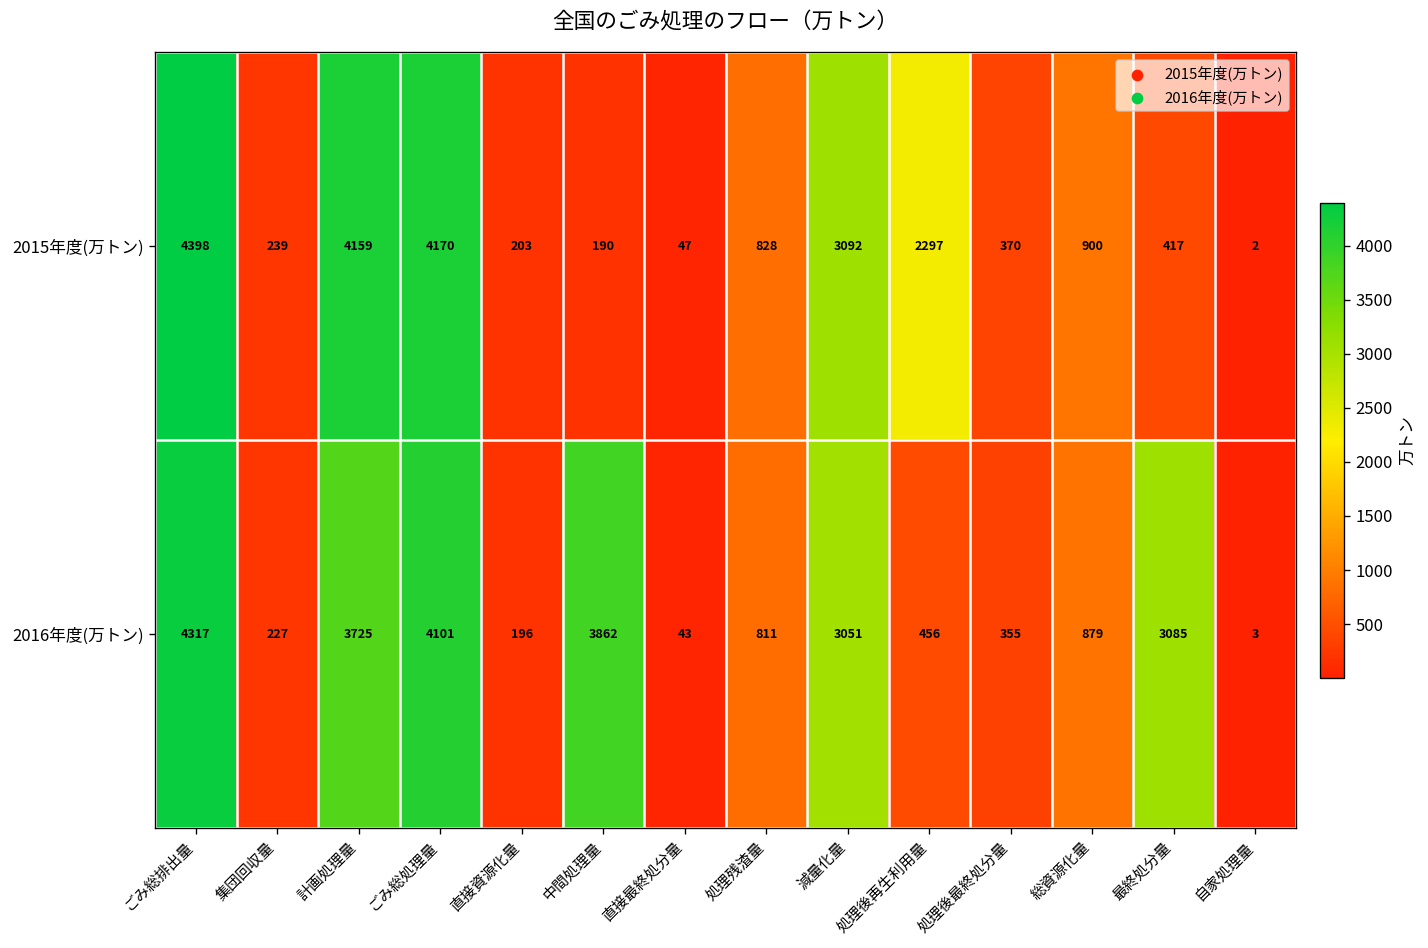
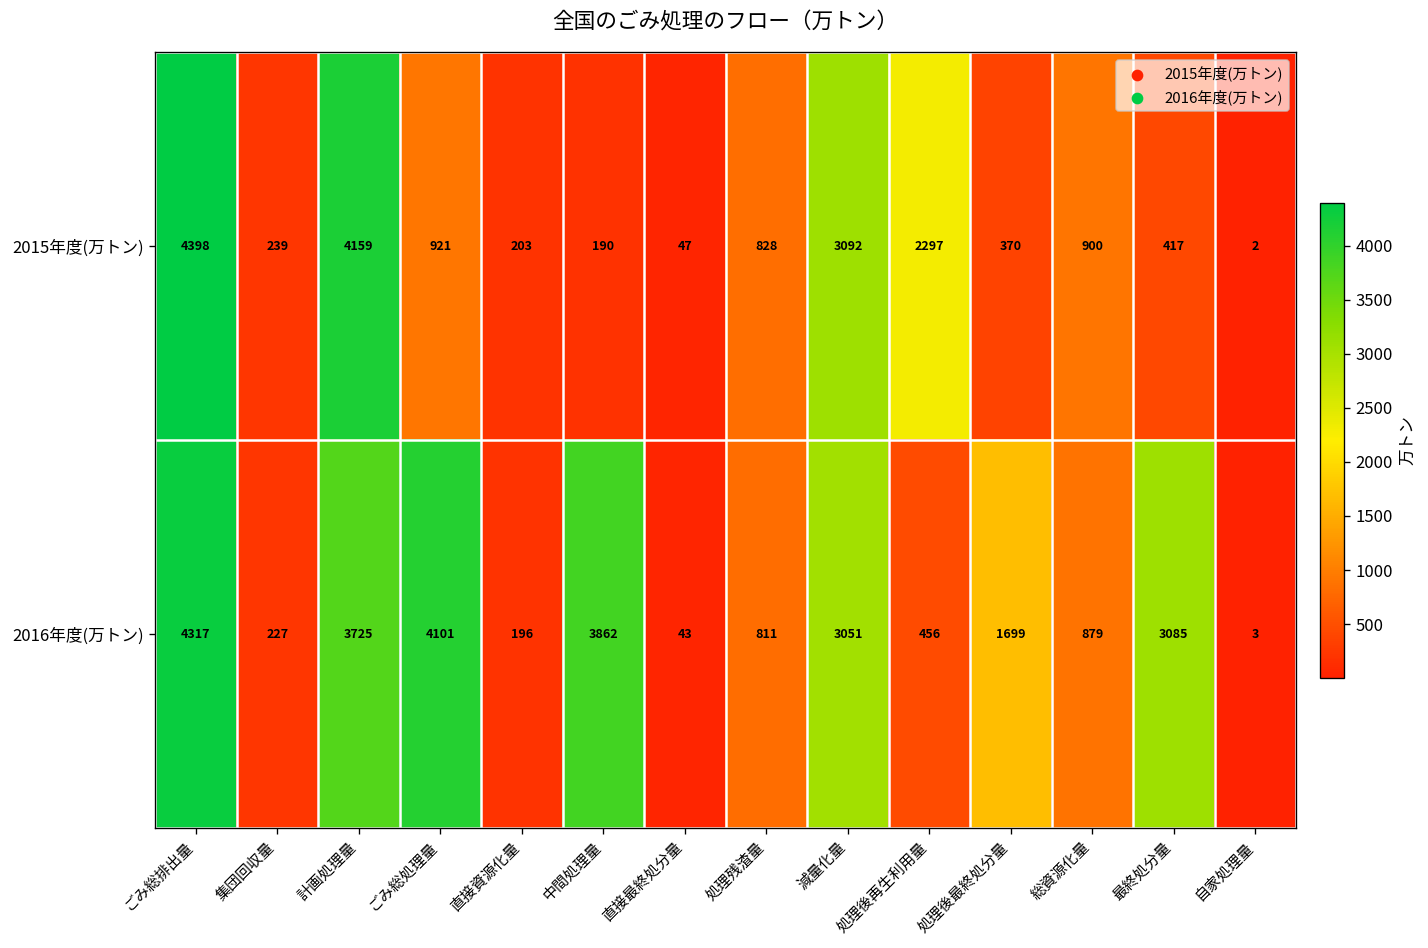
2015年度(万トン), ごみ総処理量: 4170 -> 921
2016年度(万トン), 処理後最終処分量: 355 -> 1699
